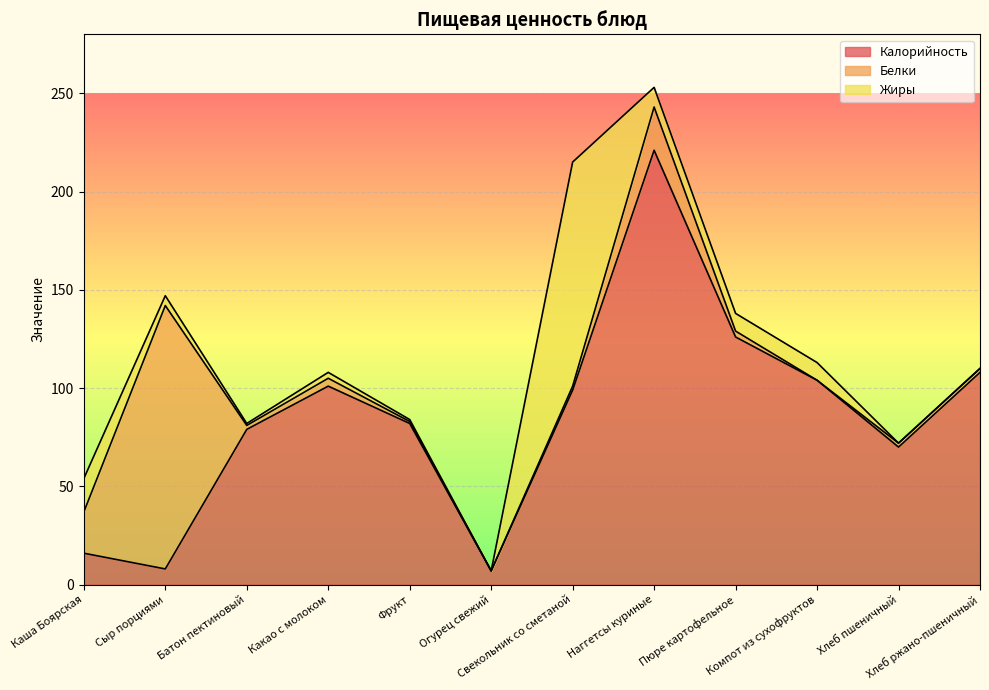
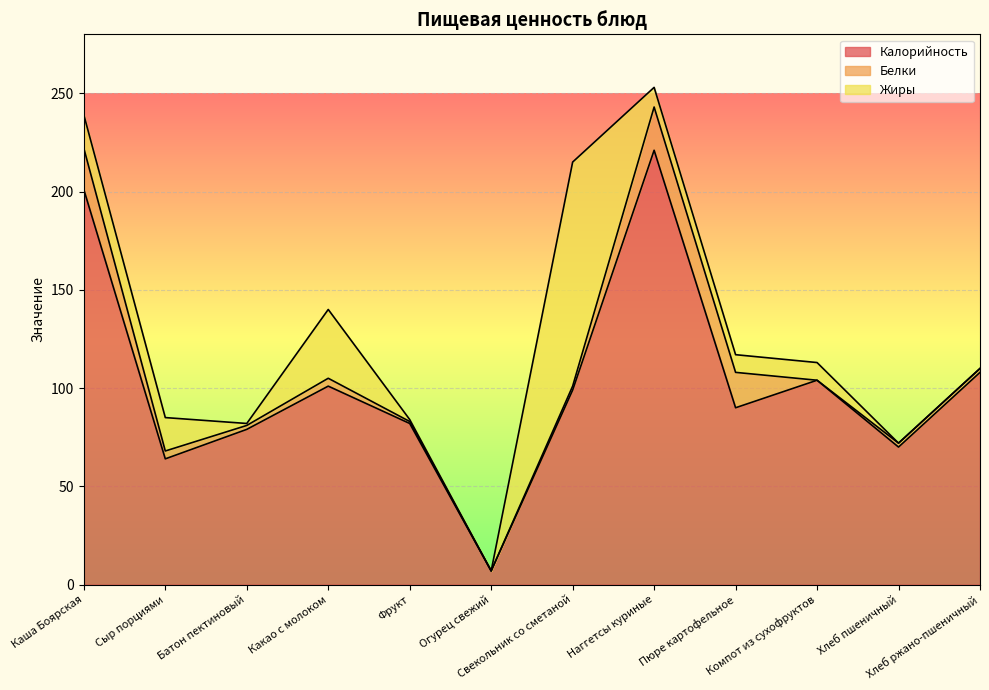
Калорийность, Каша Боярская: 16 -> 201
Калорийность, Сыр порциями: 8 -> 64
Белки, Сыр порциями: 134 -> 4
Жиры, Сыр порциями: 5 -> 17
Жиры, Какао с молоком: 3 -> 35
Калорийность, Пюре картофельное: 126 -> 90
Белки, Пюре картофельное: 3 -> 18
